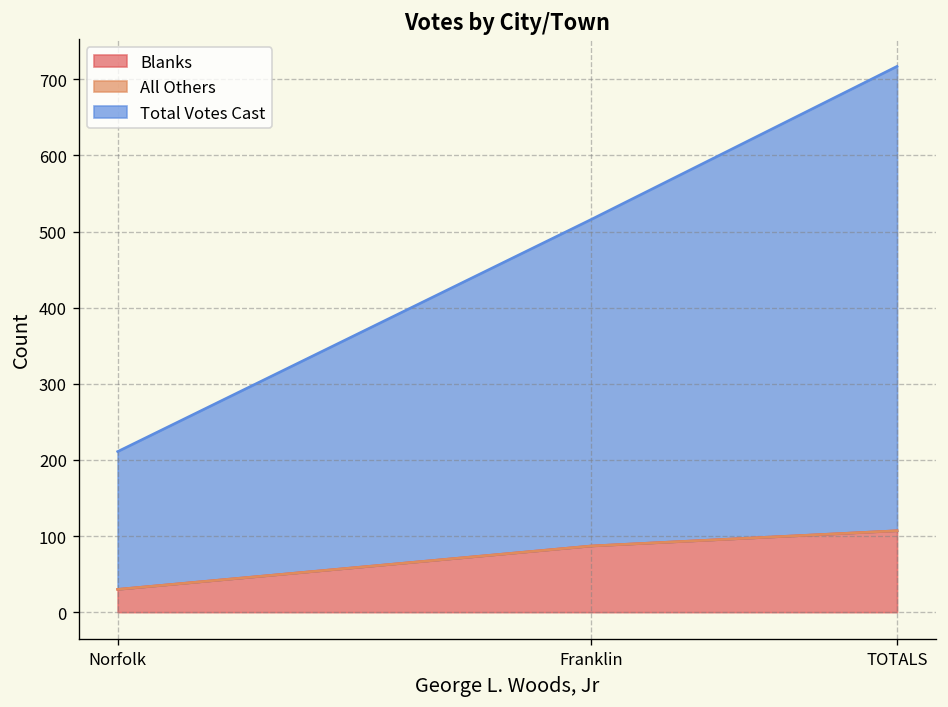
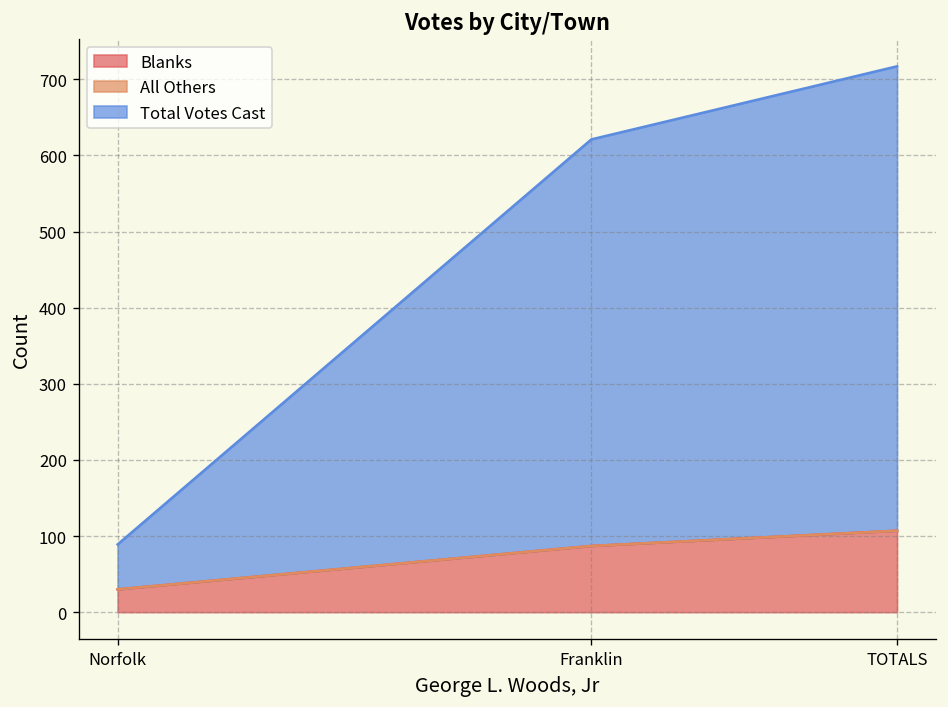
Total Votes Cast, Norfolk: 180 -> 60
Total Votes Cast, Franklin: 430 -> 530
